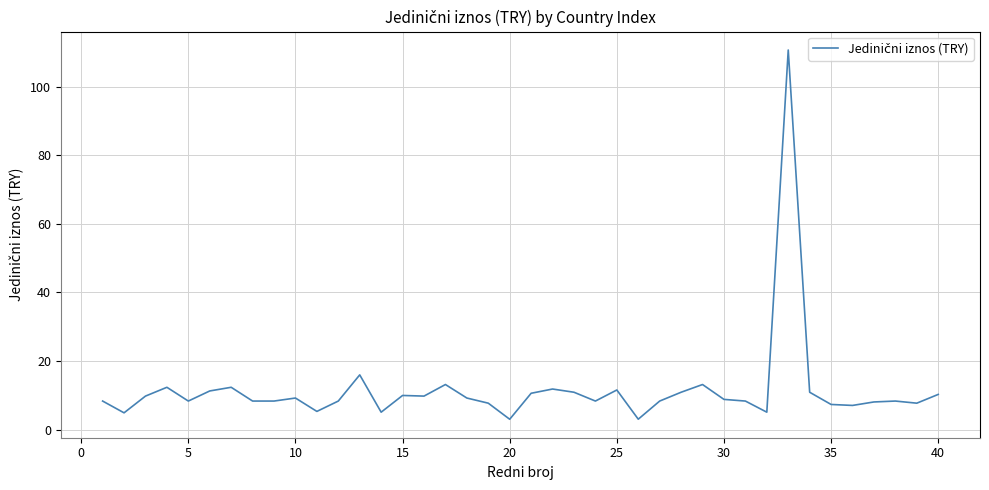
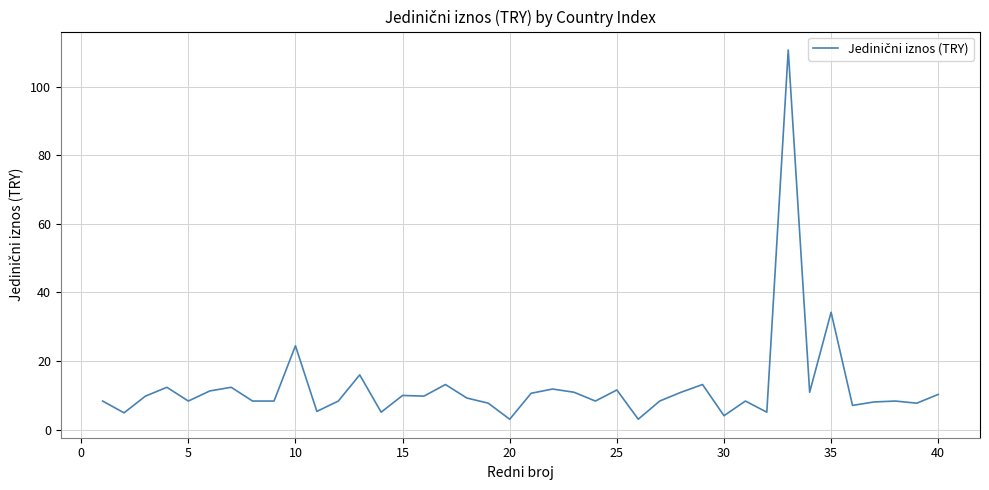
10: 9 -> 24
30: 9 -> 4
35: 7 -> 34
